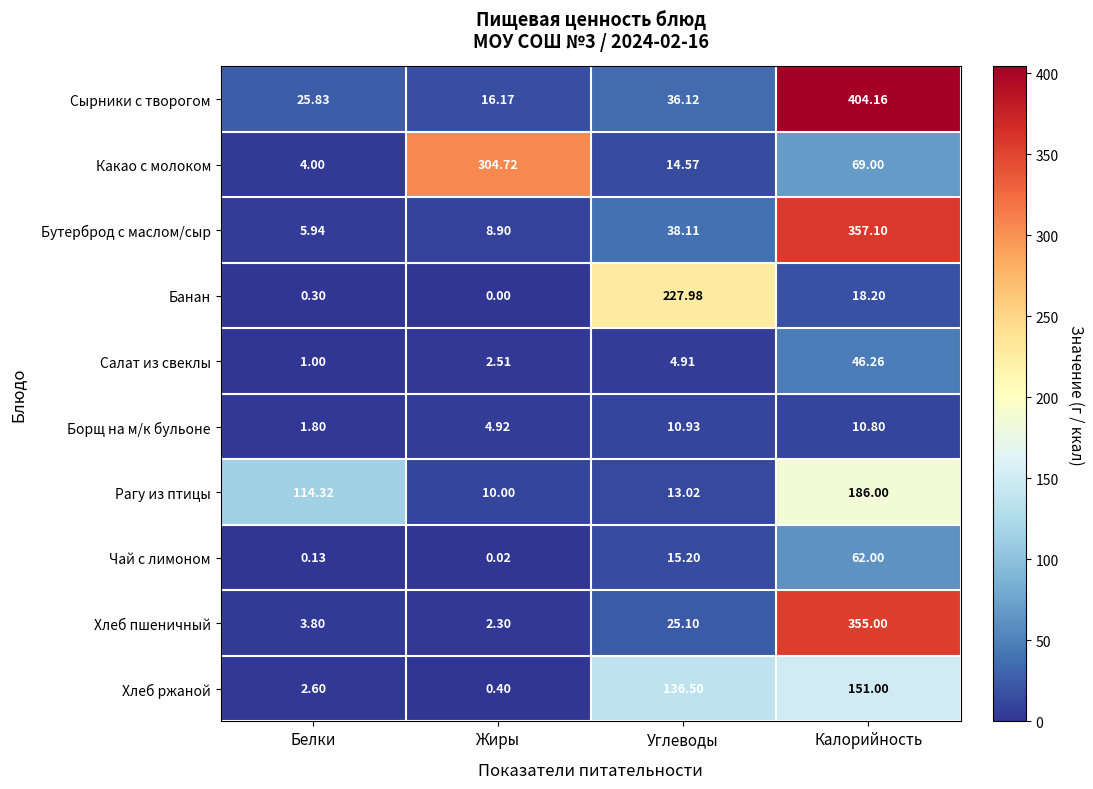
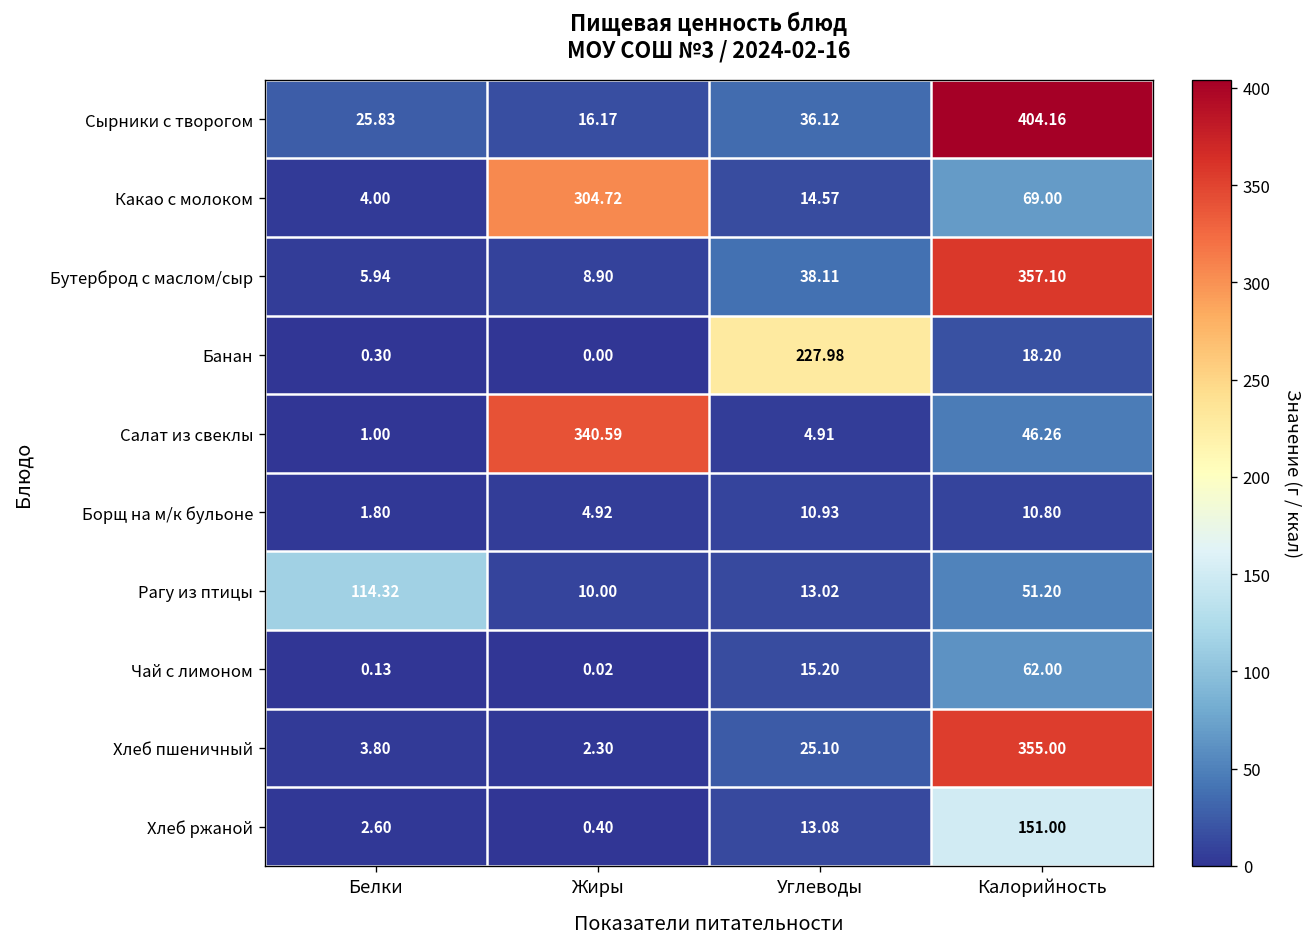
Салат из свеклы, Жиры: 2.51 -> 340.59
Рагу из птицы, Калорийность: 186.00 -> 51.20
Хлеб ржаной, Углеводы: 136.50 -> 13.08
